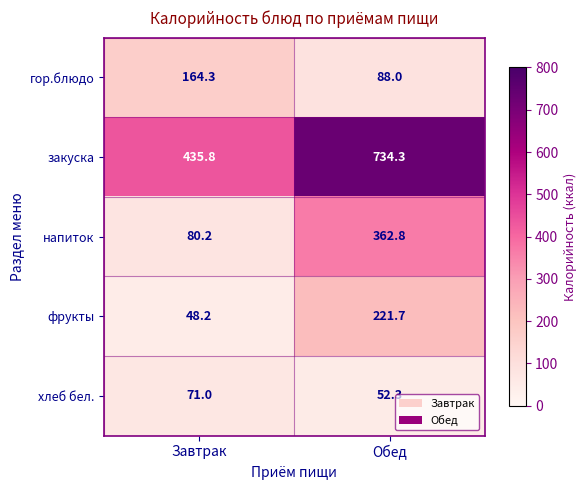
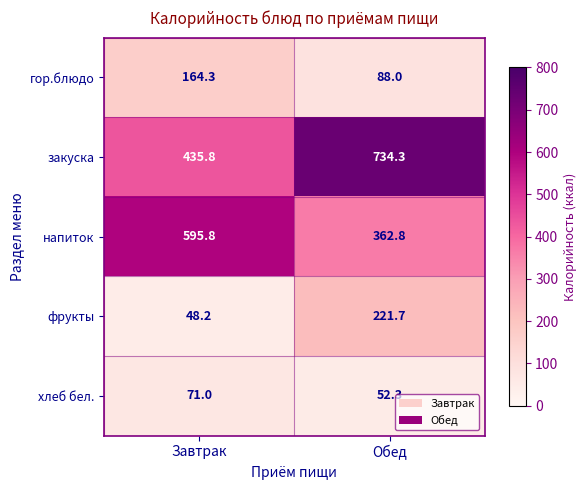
напиток, Завтрак: 80.2 -> 595.8
